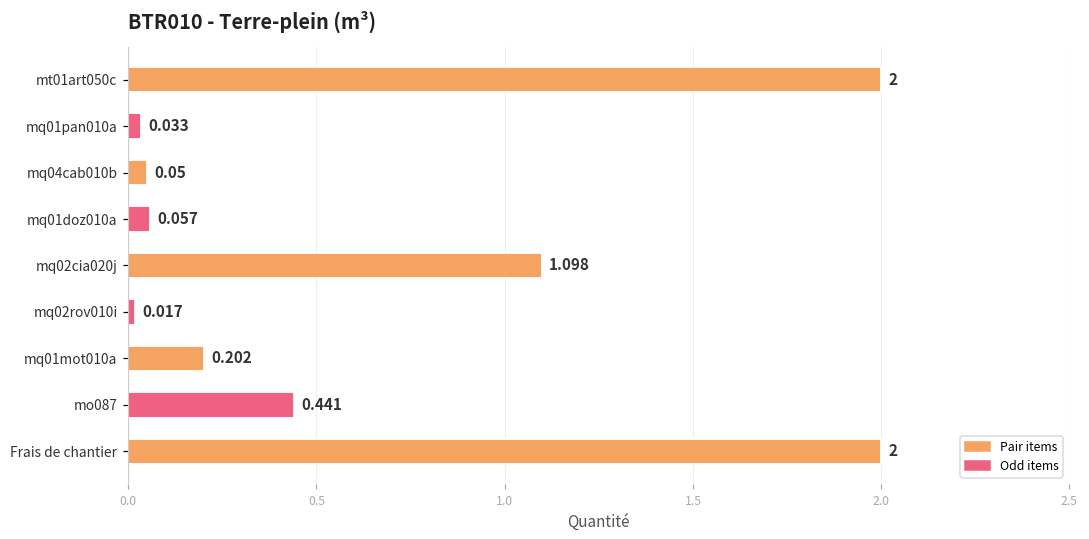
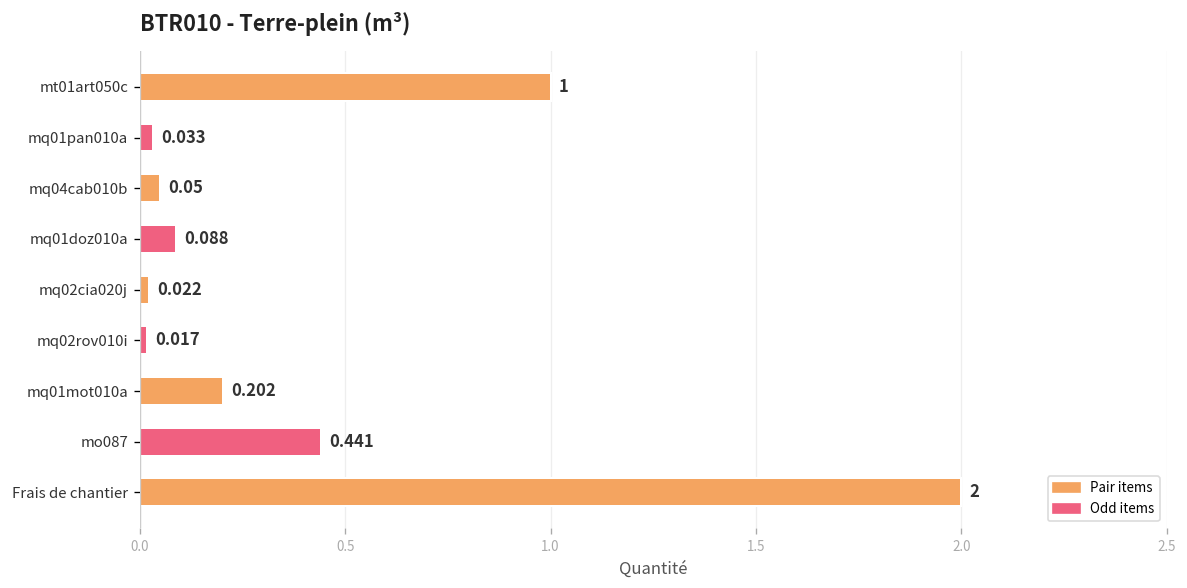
mt01art050c: 2 -> 1
mq01doz010a: 0.057 -> 0.088
mq02cia020j: 1.098 -> 0.022
